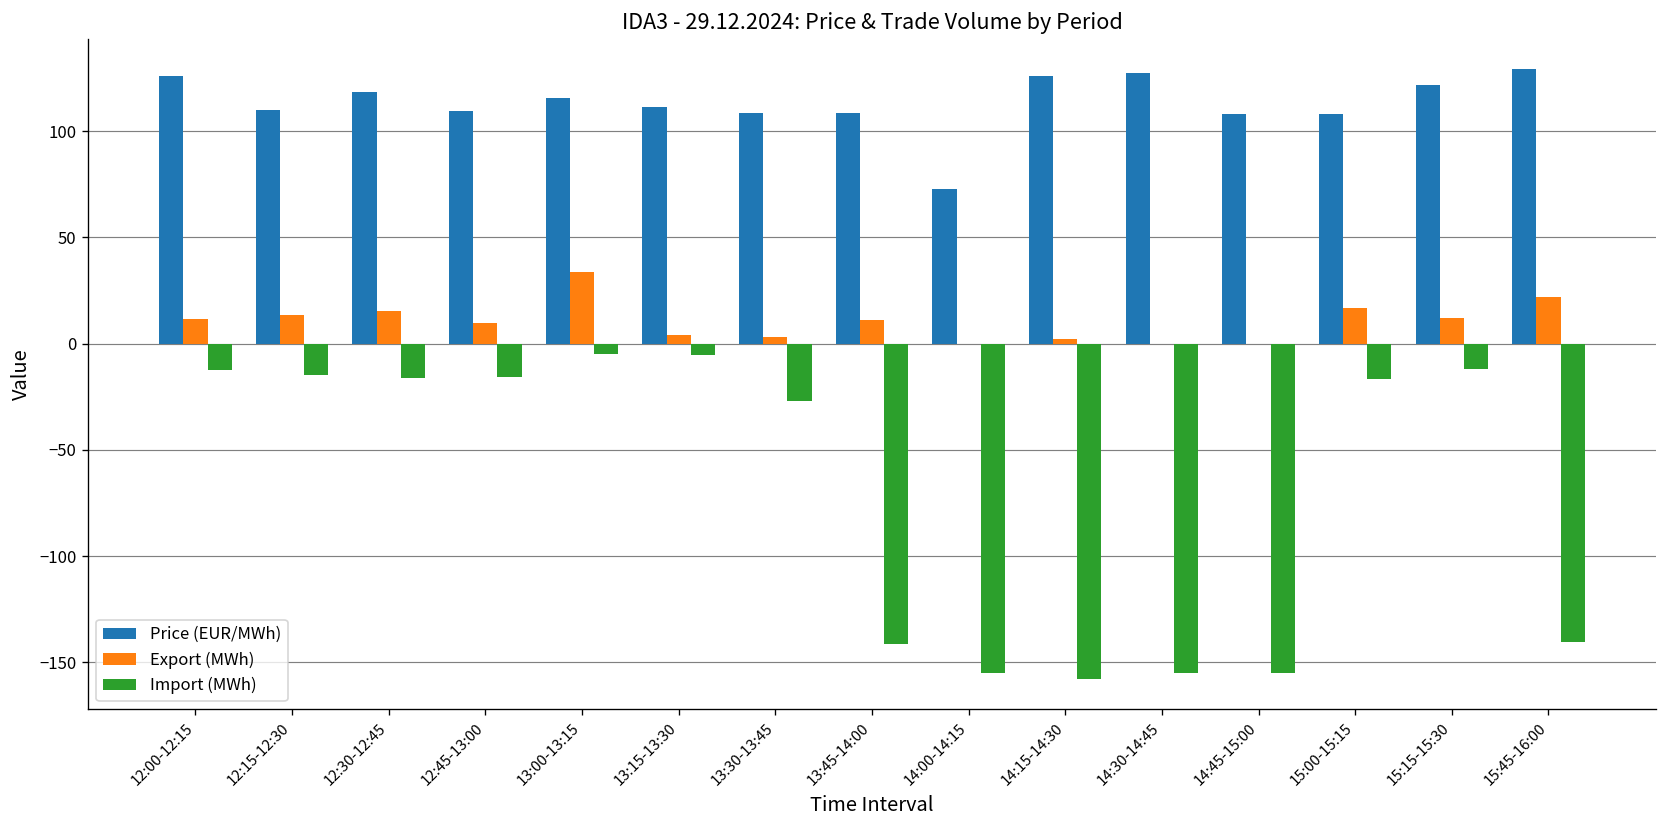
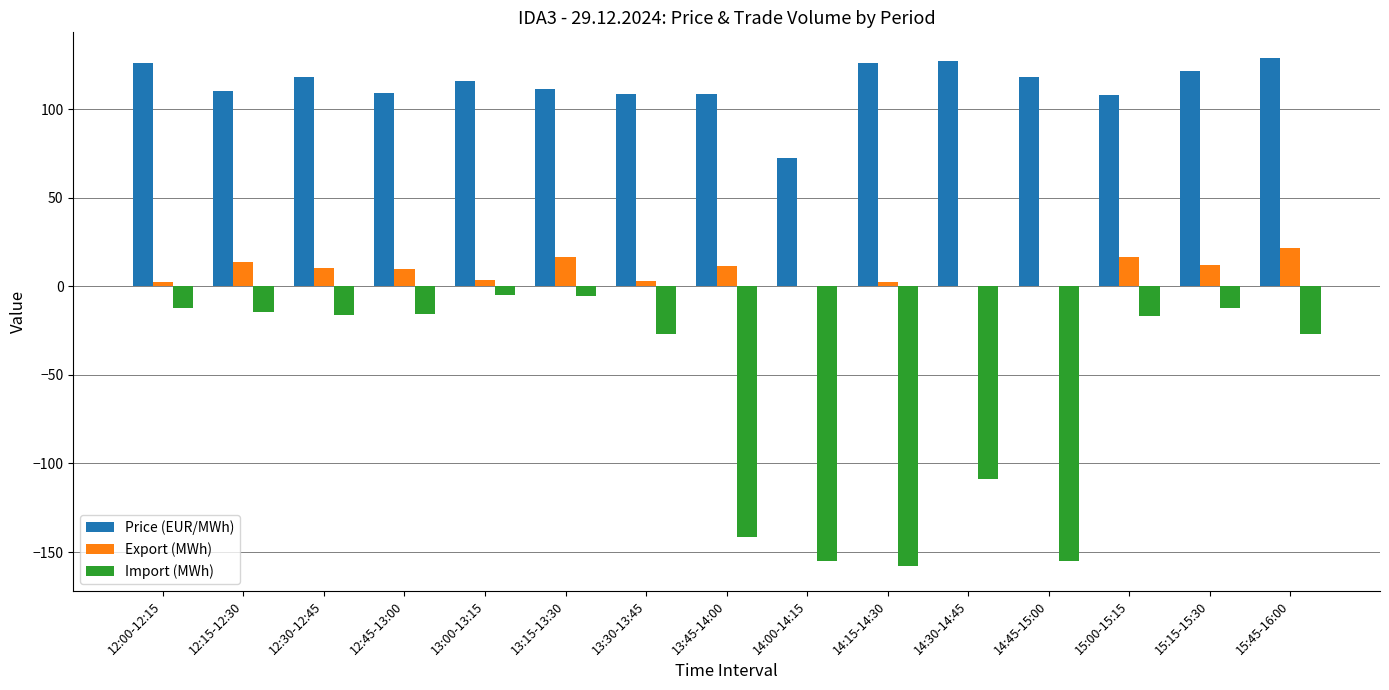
Export (MWh), 12:00-12:15: 12 -> 2
Export (MWh), 12:30-12:45: 15 -> 11
Export (MWh), 13:00-13:15: 34 -> 4
Export (MWh), 13:15-13:30: 4 -> 17
Import (MWh), 14:30-14:45: -155 -> -109
Price (EUR/MWh), 14:45-15:00: 108 -> 118
Import (MWh), 15:45-16:00: -140 -> -27
